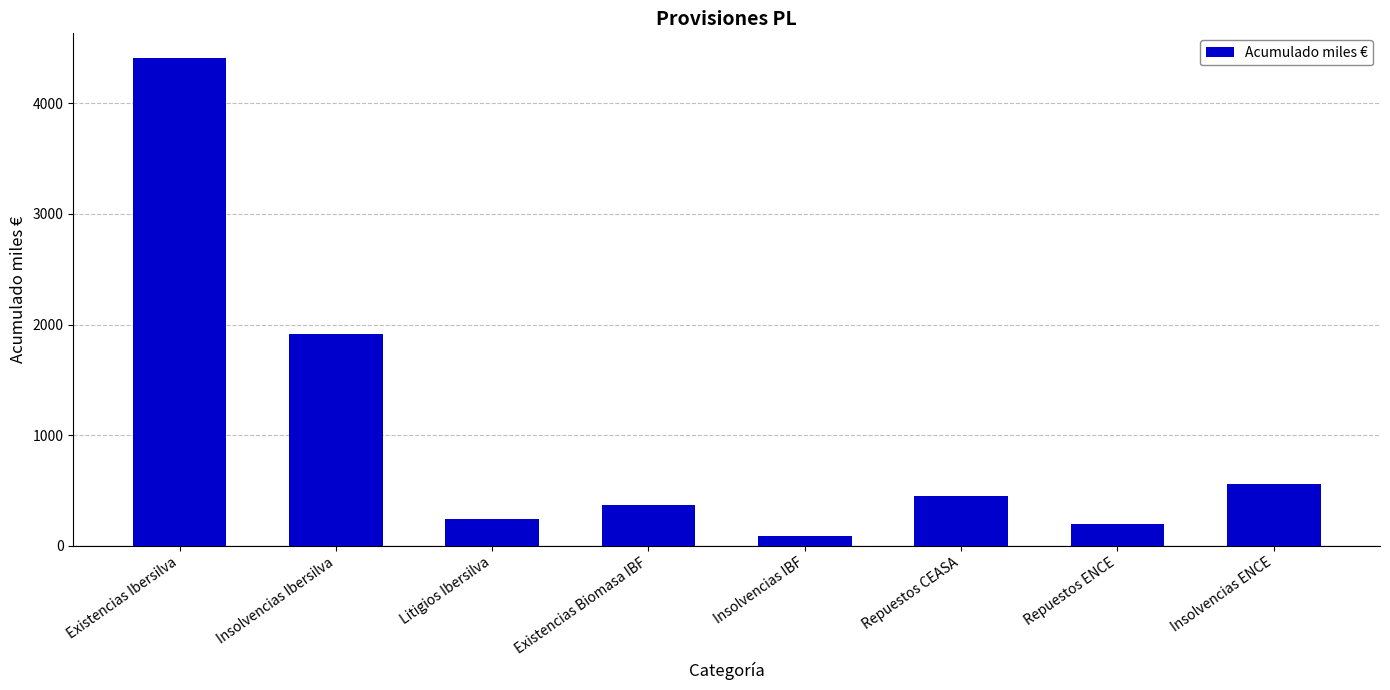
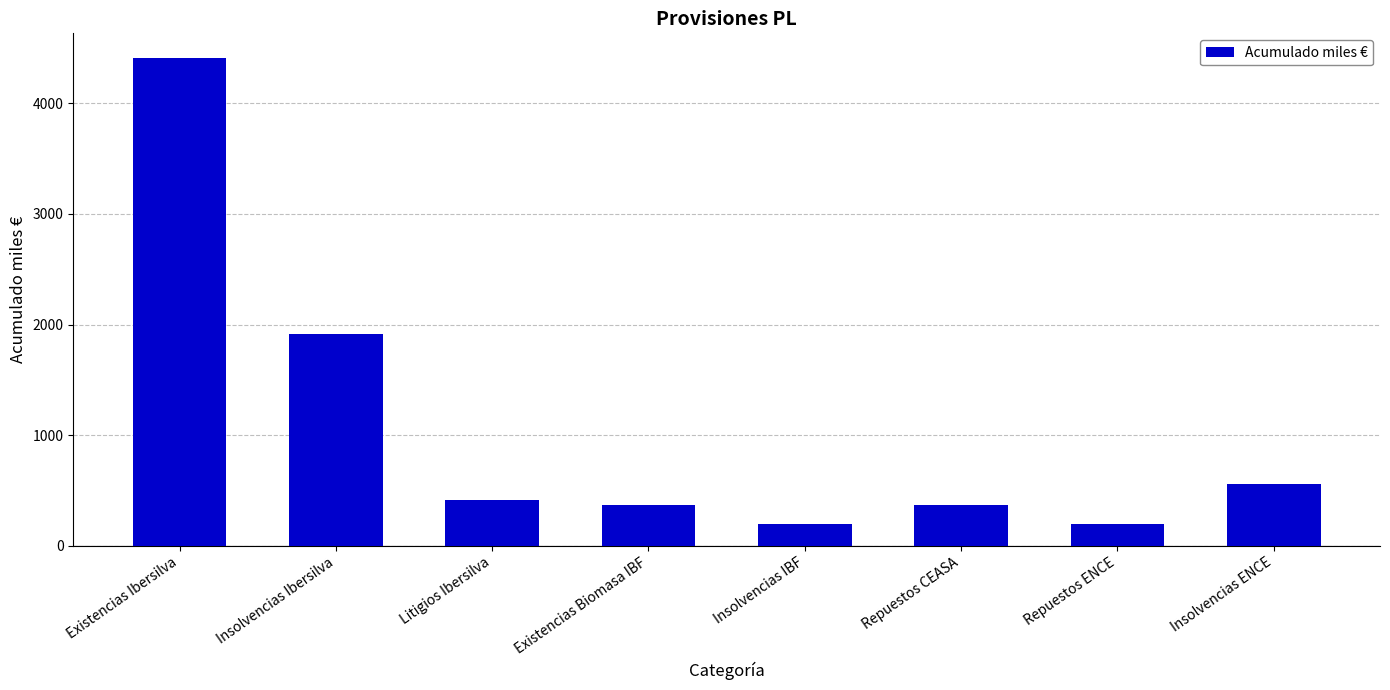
Litigios Ibersilva: 250 -> 410
Insolvencias IBF: 90 -> 200
Repuestos CEASA: 450 -> 370
